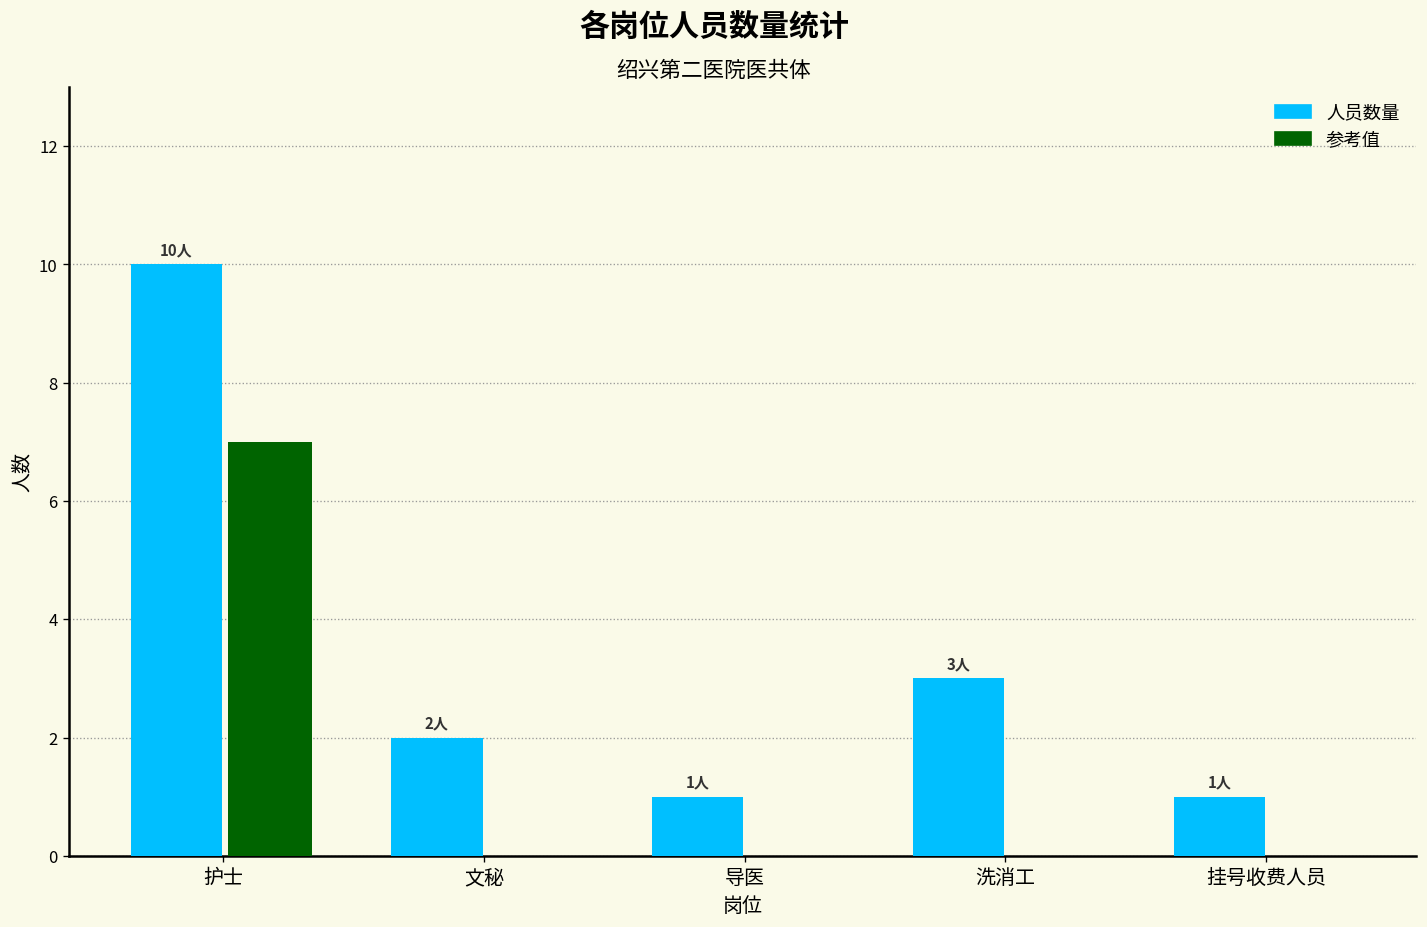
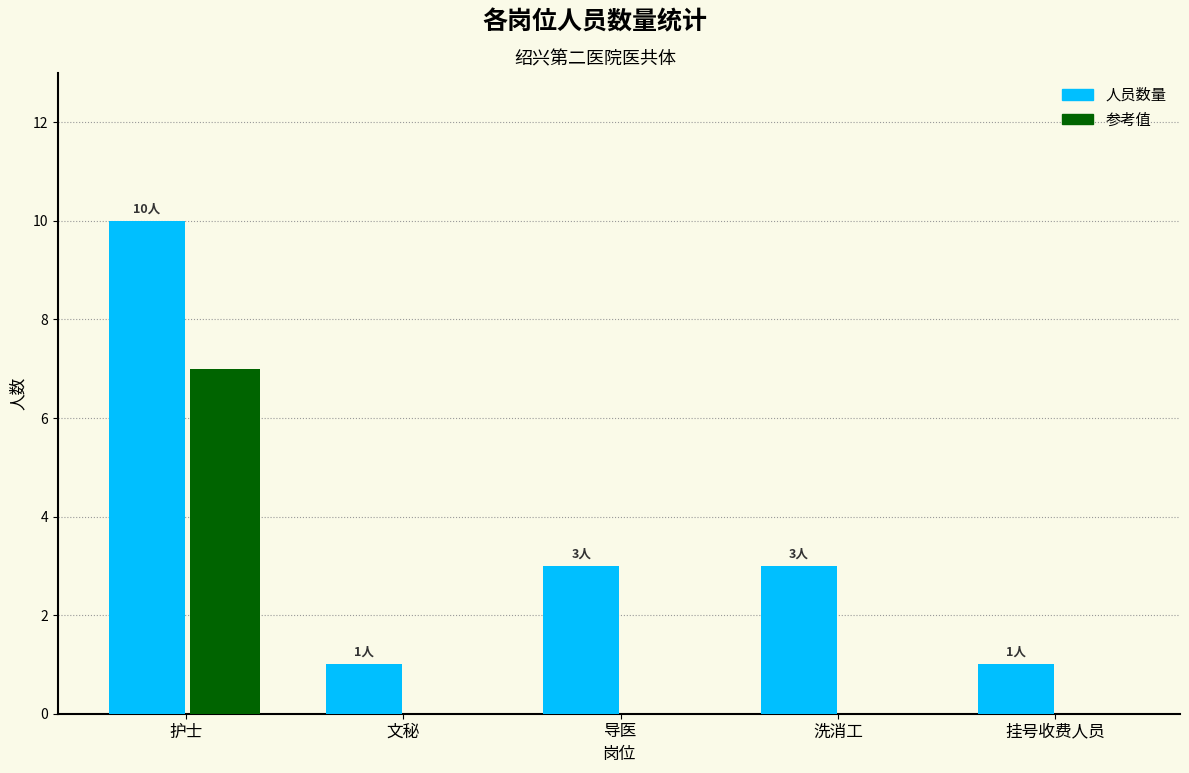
人员数量, 文秘: 2人 -> 1人
人员数量, 导医: 1人 -> 3人
